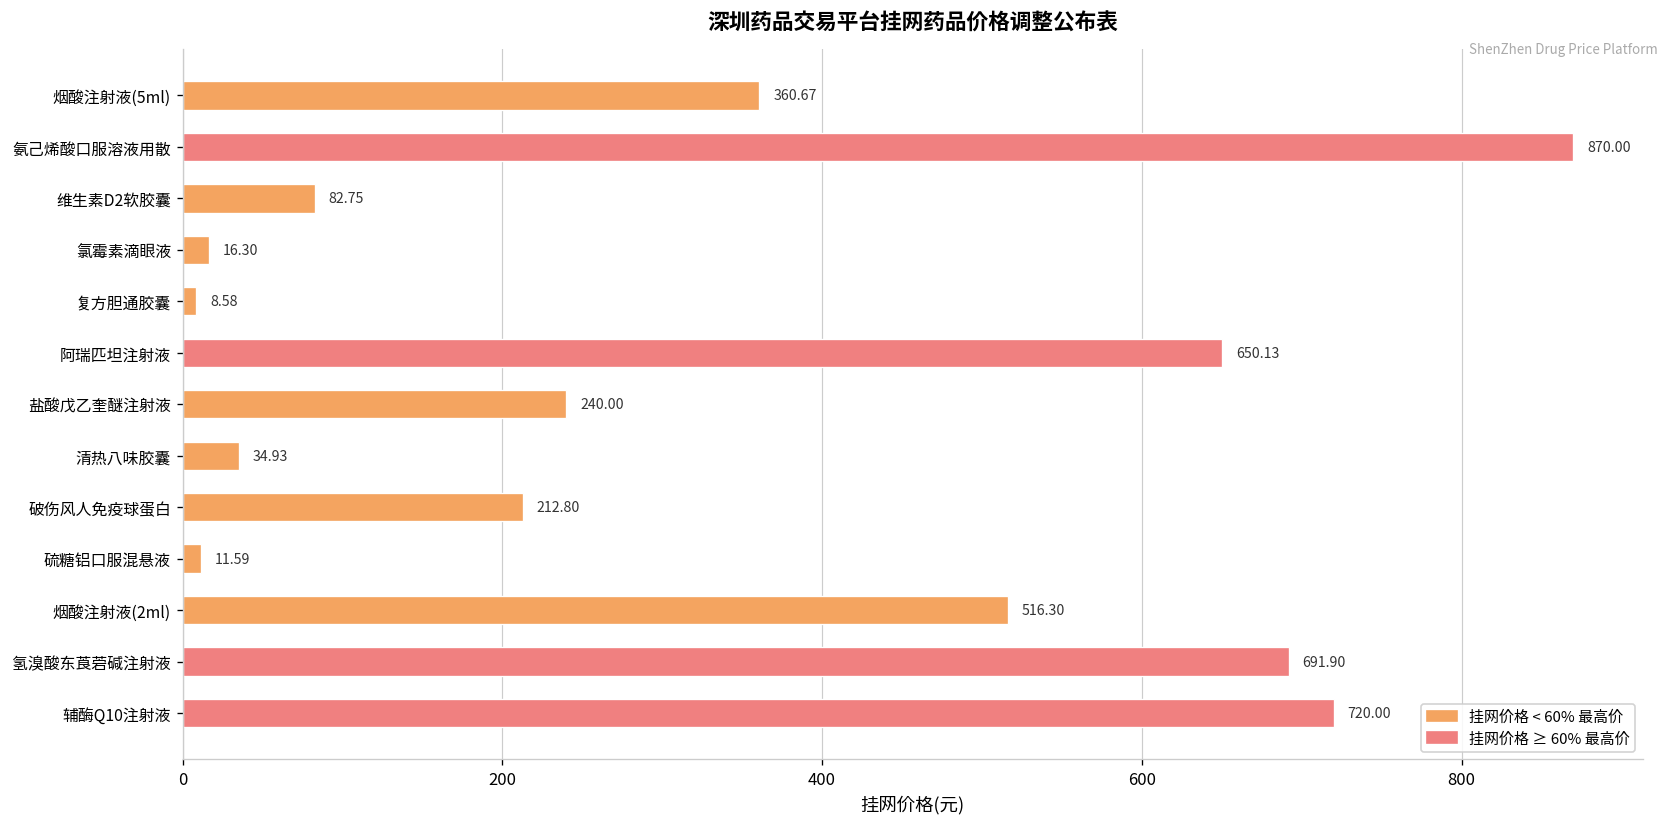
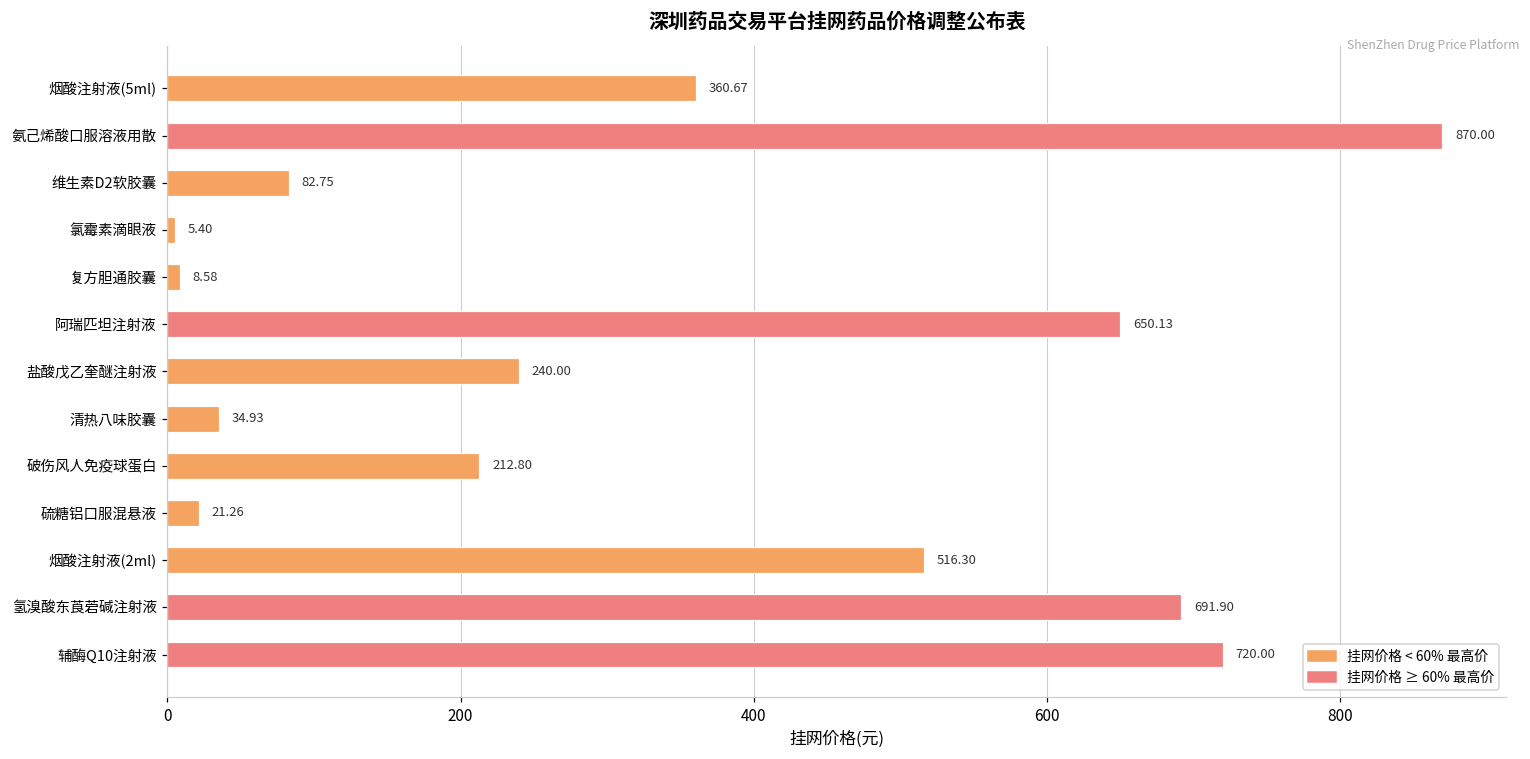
氯霉素滴眼液: 16.30 -> 5.40
硫糖铝口服混悬液: 11.59 -> 21.26
